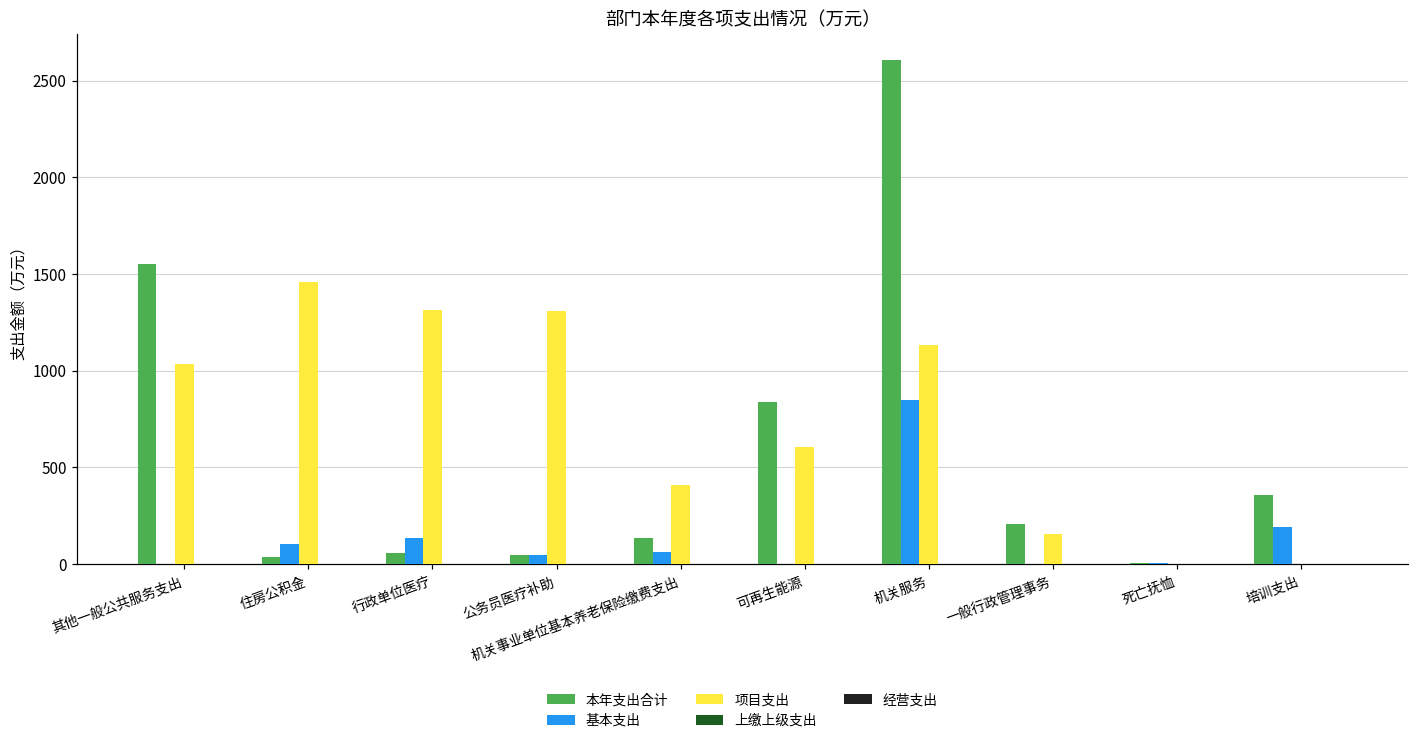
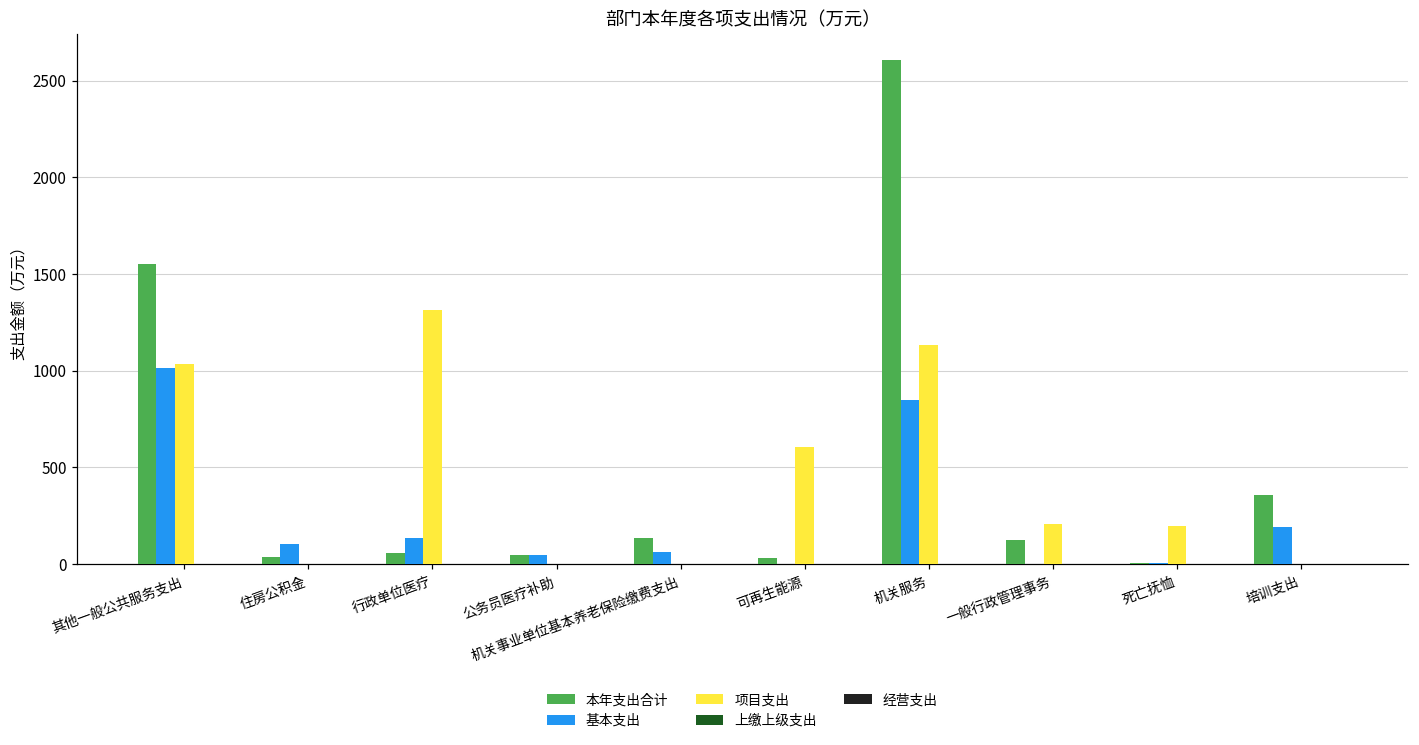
基本支出, 其他一般公共服务支出: 0 -> 1010
项目支出, 住房公积金: 1460 -> 0
项目支出, 公务员医疗补助: 1310 -> 0
项目支出, 机关事业单位基本养老保险缴费支出: 410 -> 0
本年支出合计, 可再生能源: 840 -> 30
本年支出合计, 一般行政管理事务: 210 -> 130
项目支出, 一般行政管理事务: 160 -> 210
项目支出, 死亡抚恤: 0 -> 200
